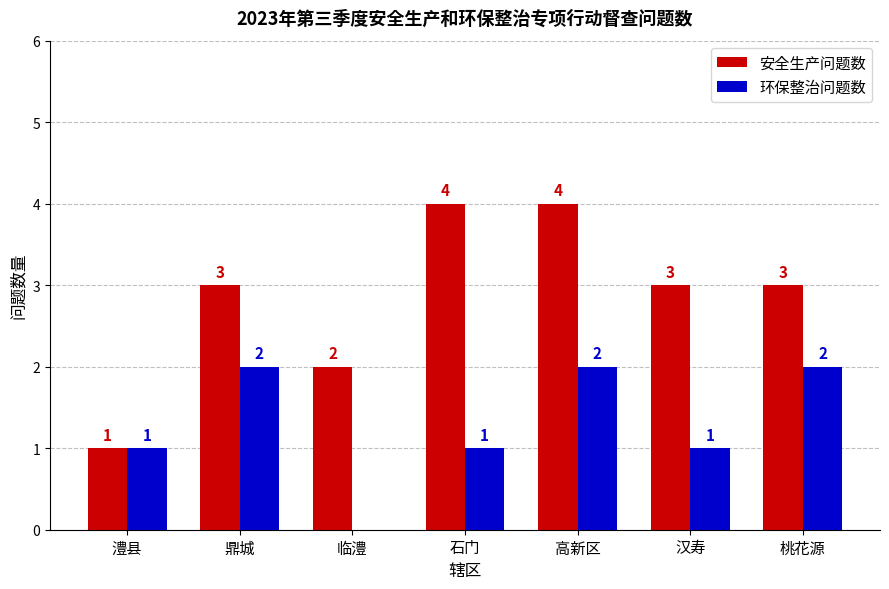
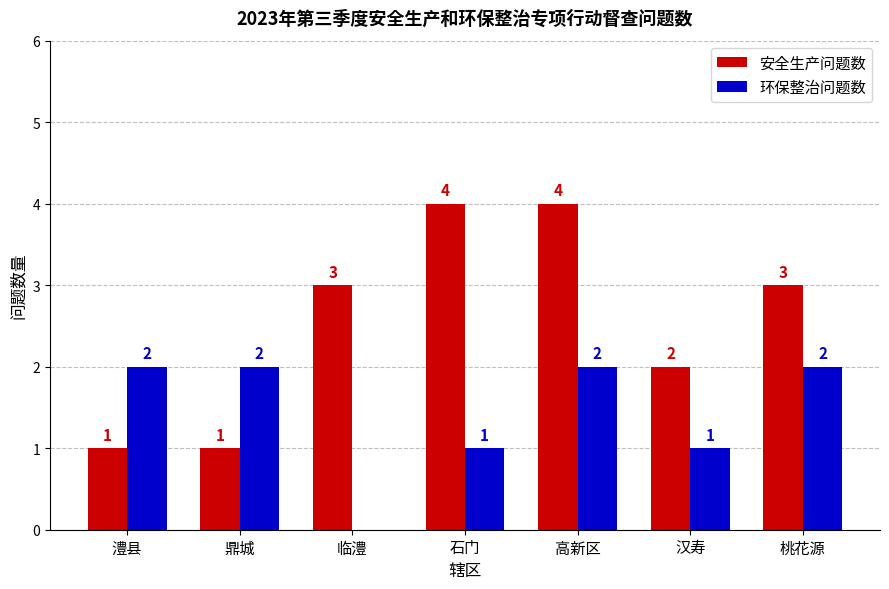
环保整治问题数, 澧县: 1 -> 2
安全生产问题数, 鼎城: 3 -> 1
安全生产问题数, 临澧: 2 -> 3
安全生产问题数, 汉寿: 3 -> 2
